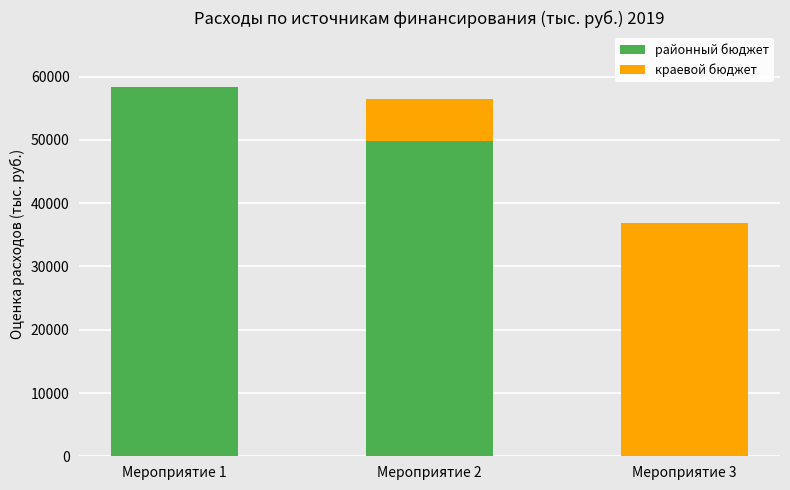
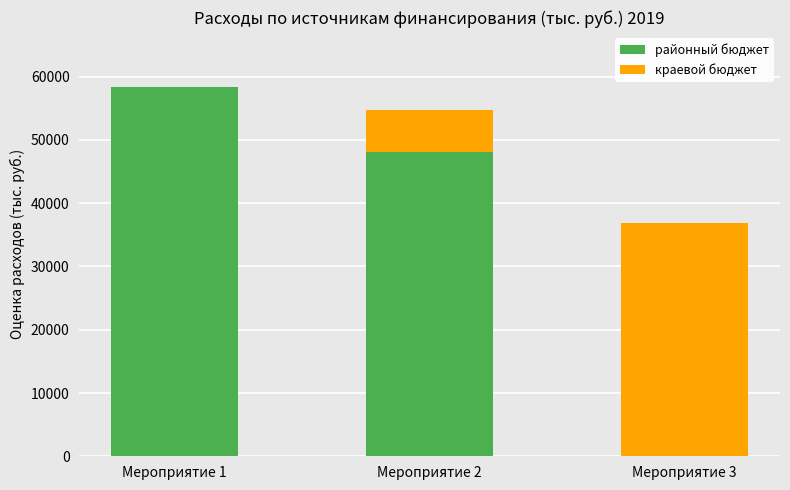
районный бюджет, Мероприятие 2: 50000 -> 48000
